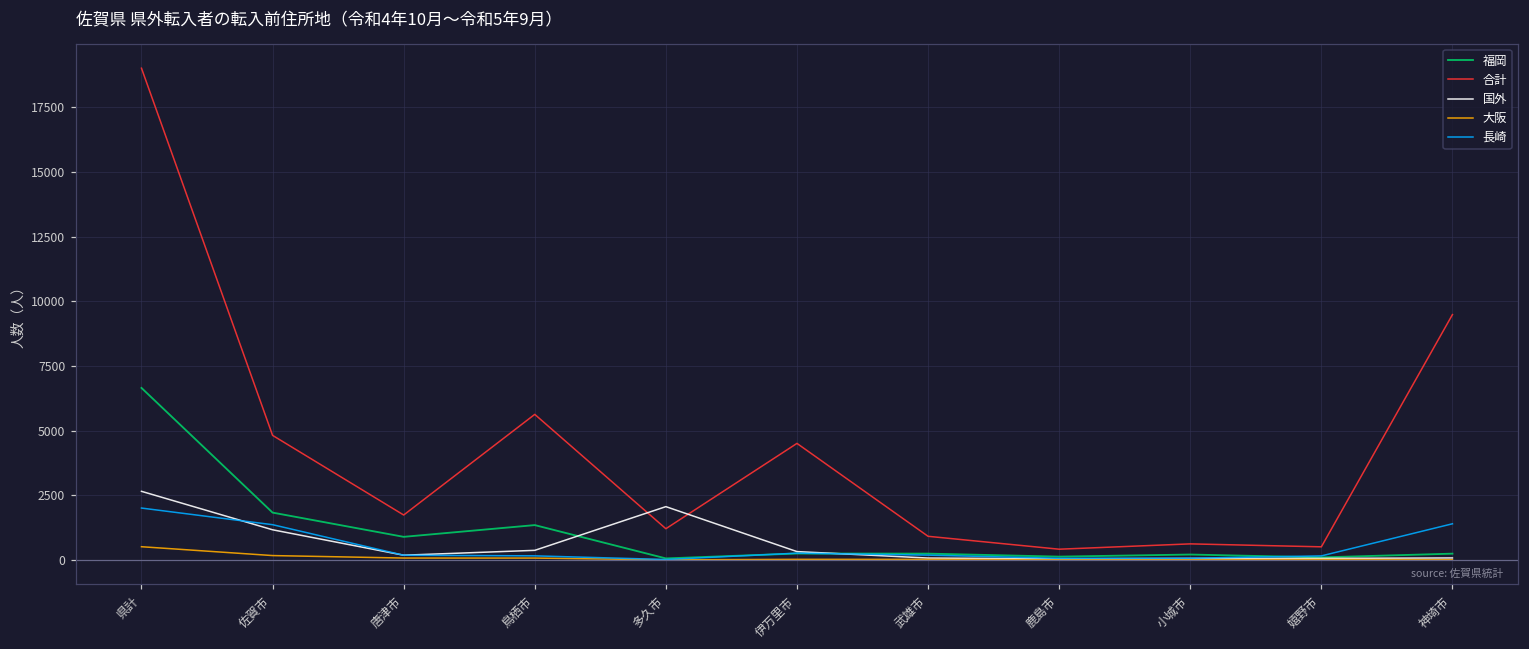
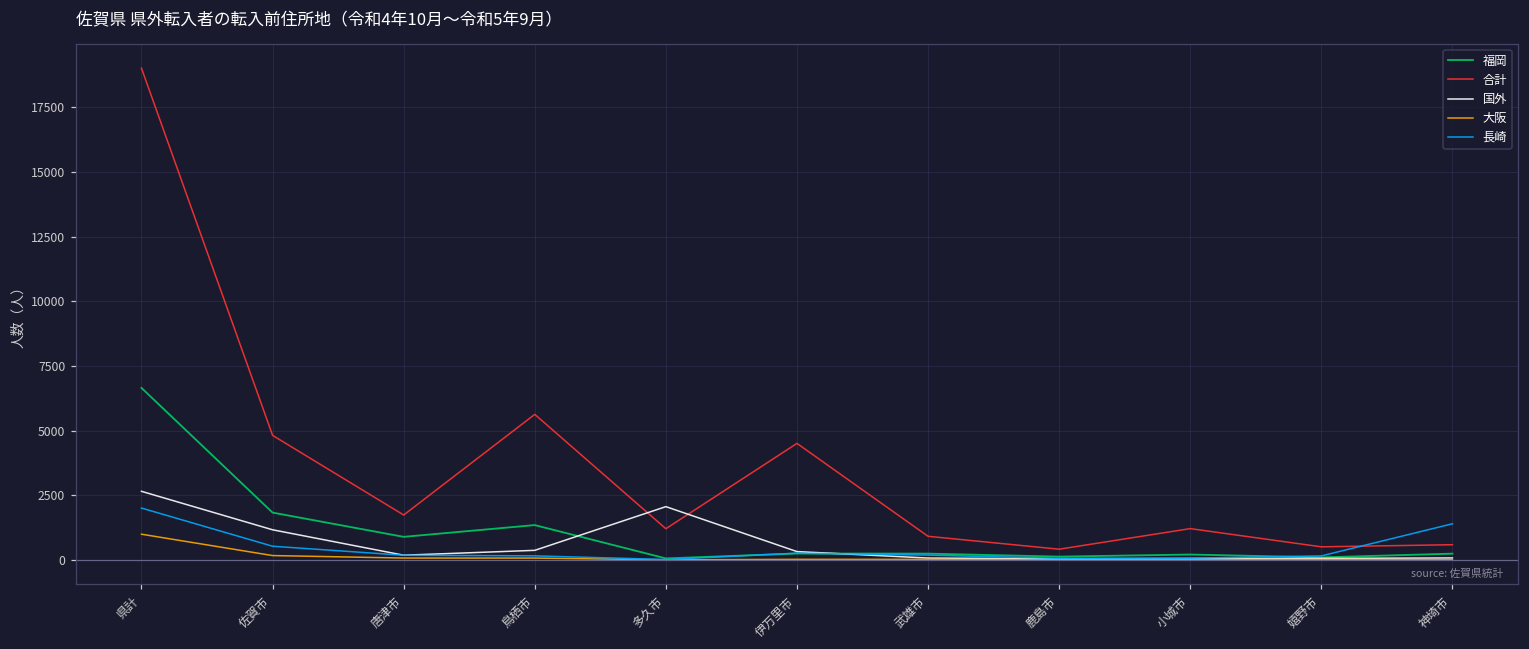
大阪, 県計: 500 -> 1000
長崎, 佐賀市: 1400 -> 500
合計, 小城市: 600 -> 1200
合計, 神埼市: 9500 -> 600
